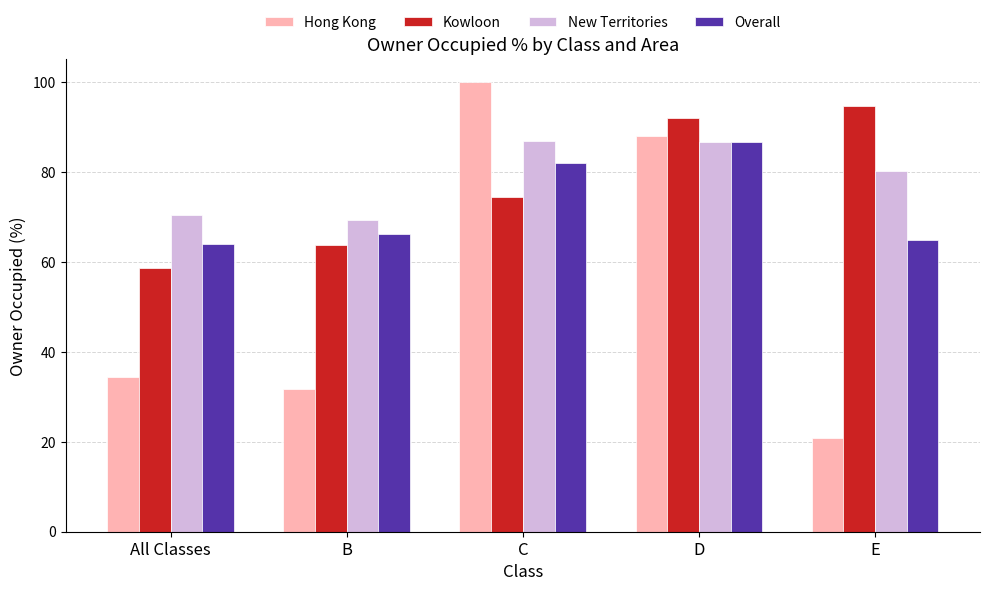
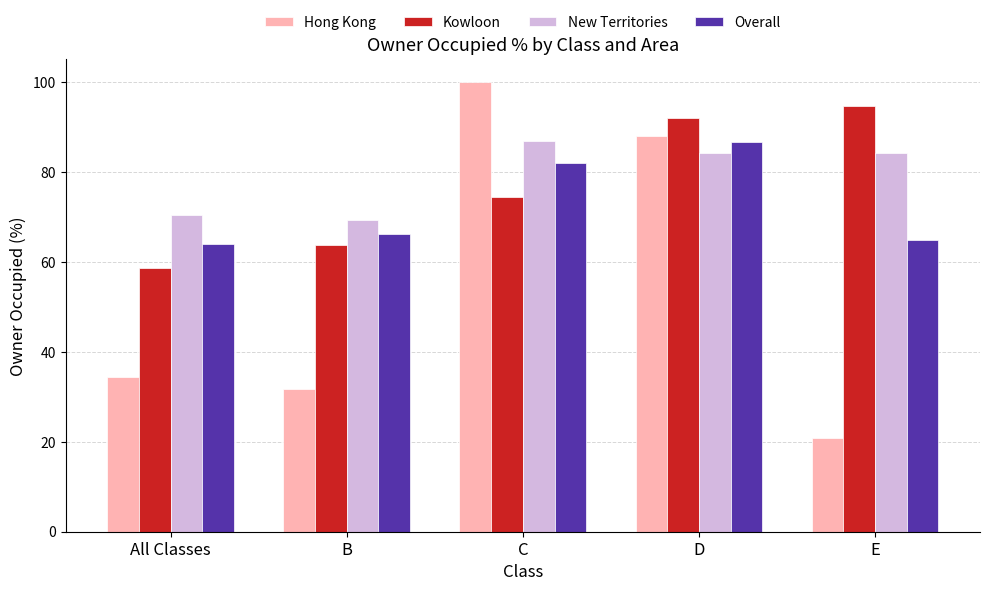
New Territories, D: 87 -> 84
New Territories, E: 80 -> 84
